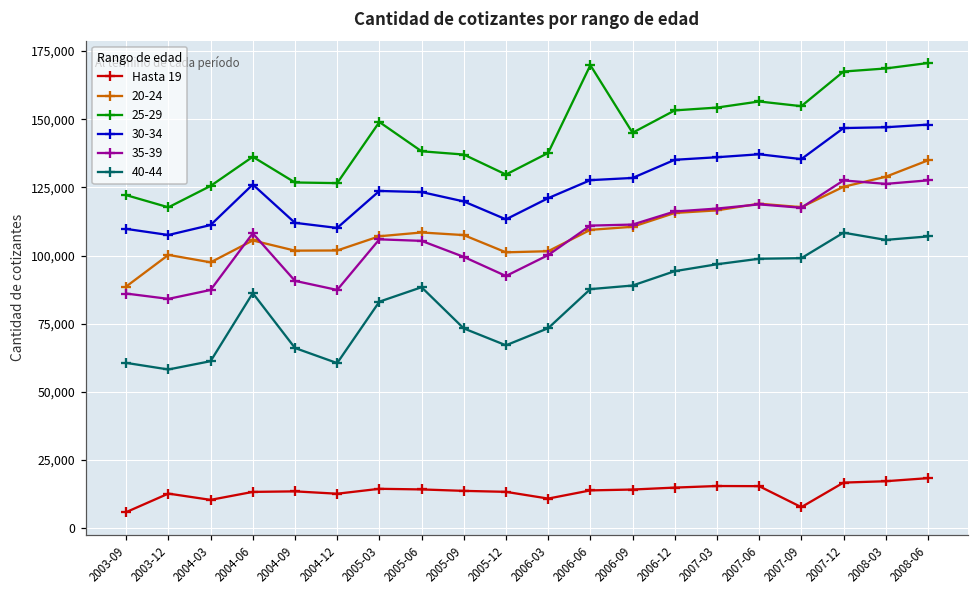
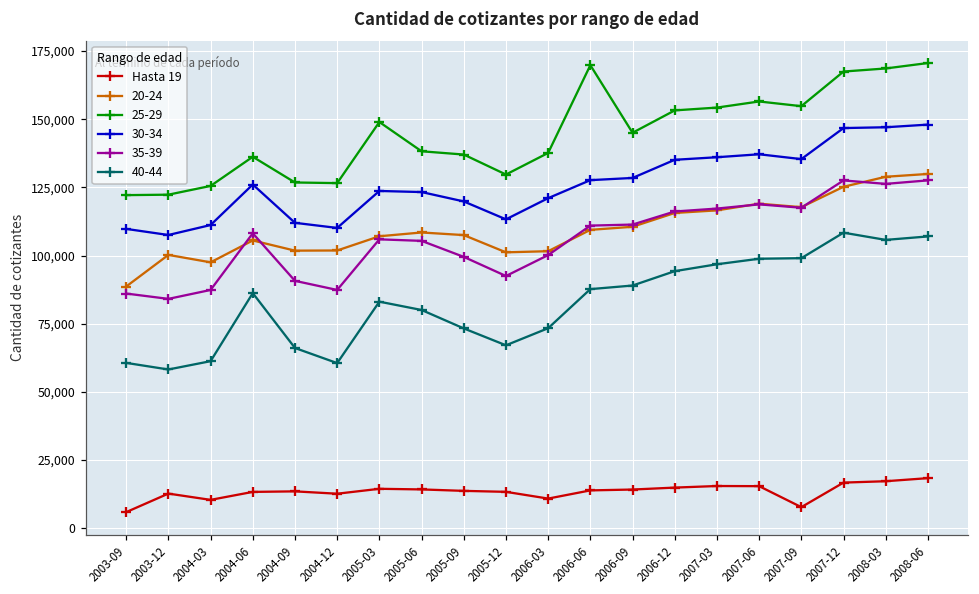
25-29, 2003-12: 118,000 -> 122,000
40-44, 2005-06: 88,000 -> 80,000
20-24, 2008-06: 135,000 -> 130,000
